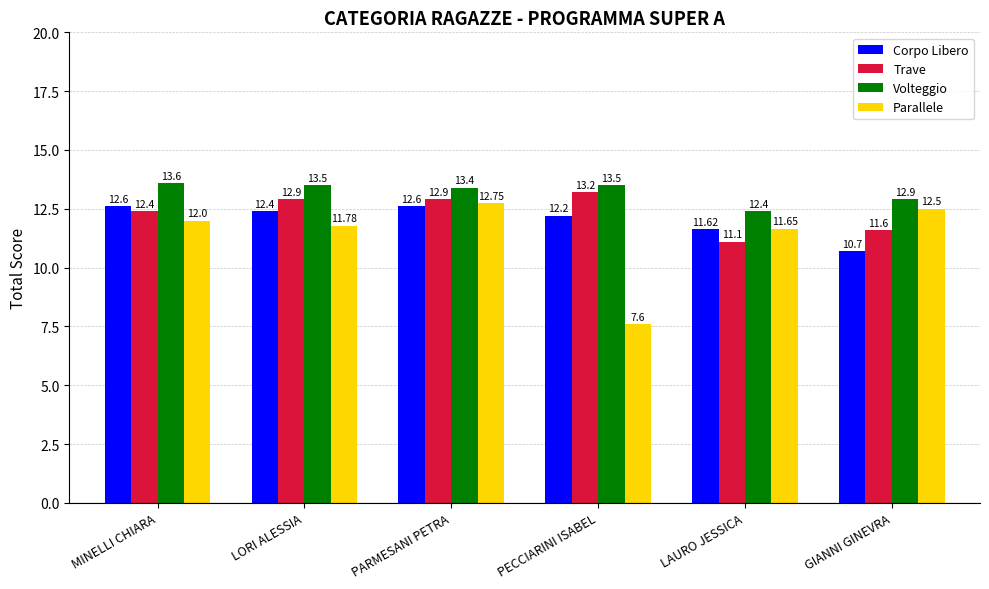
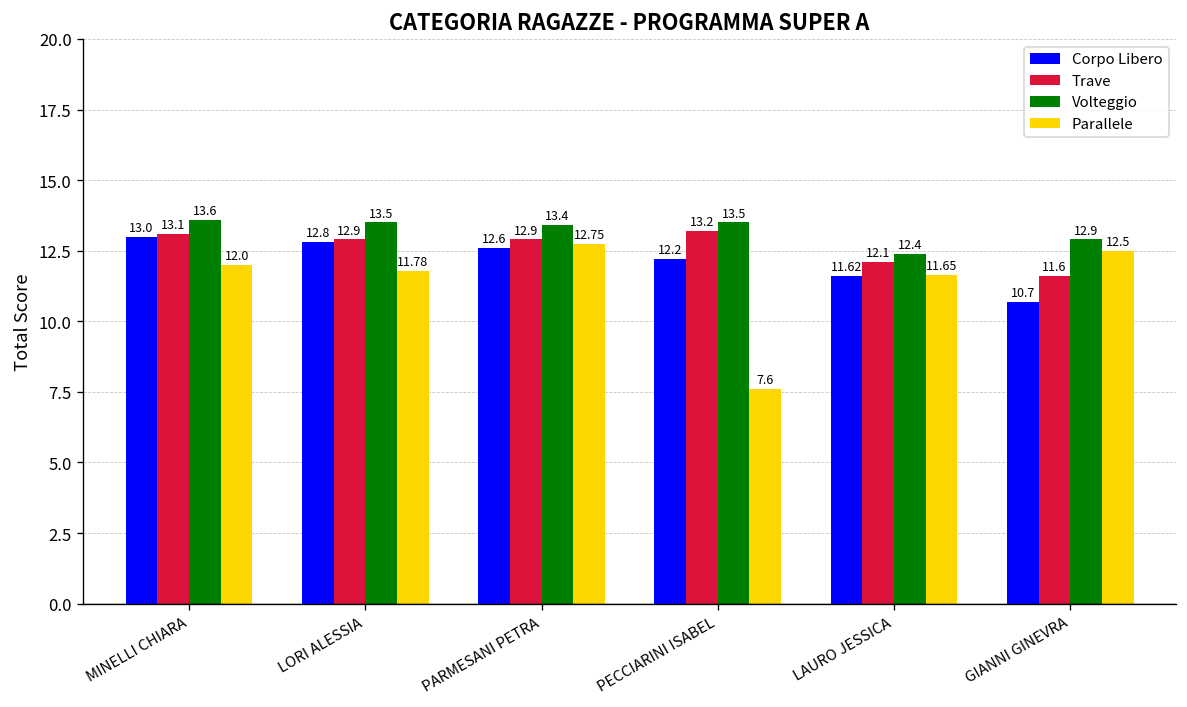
Corpo Libero, MINELLI CHIARA: 12.6 -> 13.0
Trave, MINELLI CHIARA: 12.4 -> 13.1
Corpo Libero, LORI ALESSIA: 12.4 -> 12.8
Trave, LAURO JESSICA: 11.1 -> 12.1
